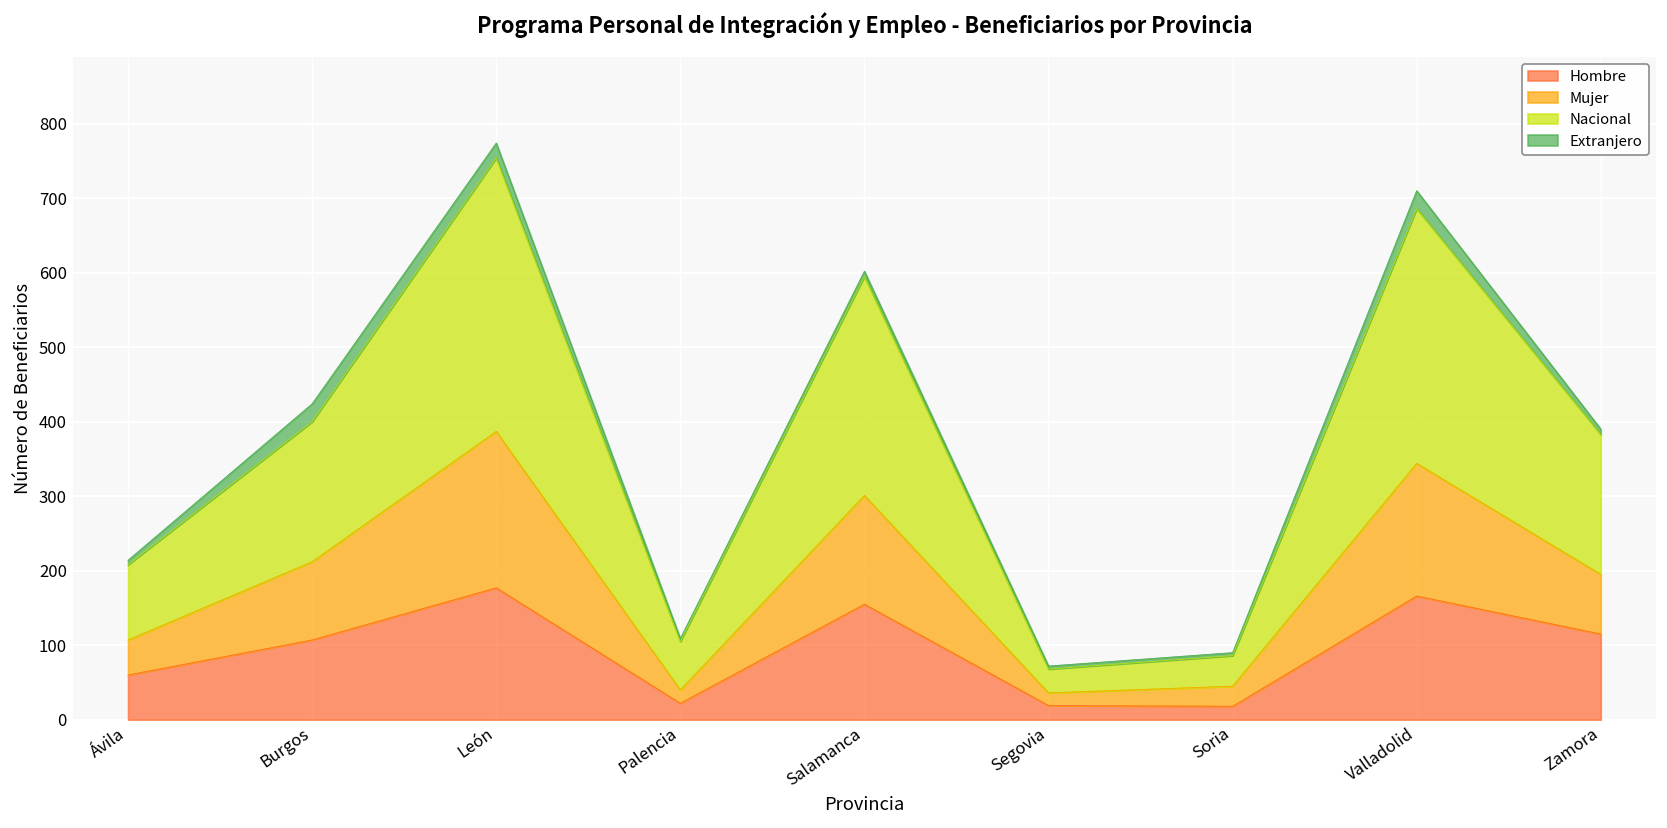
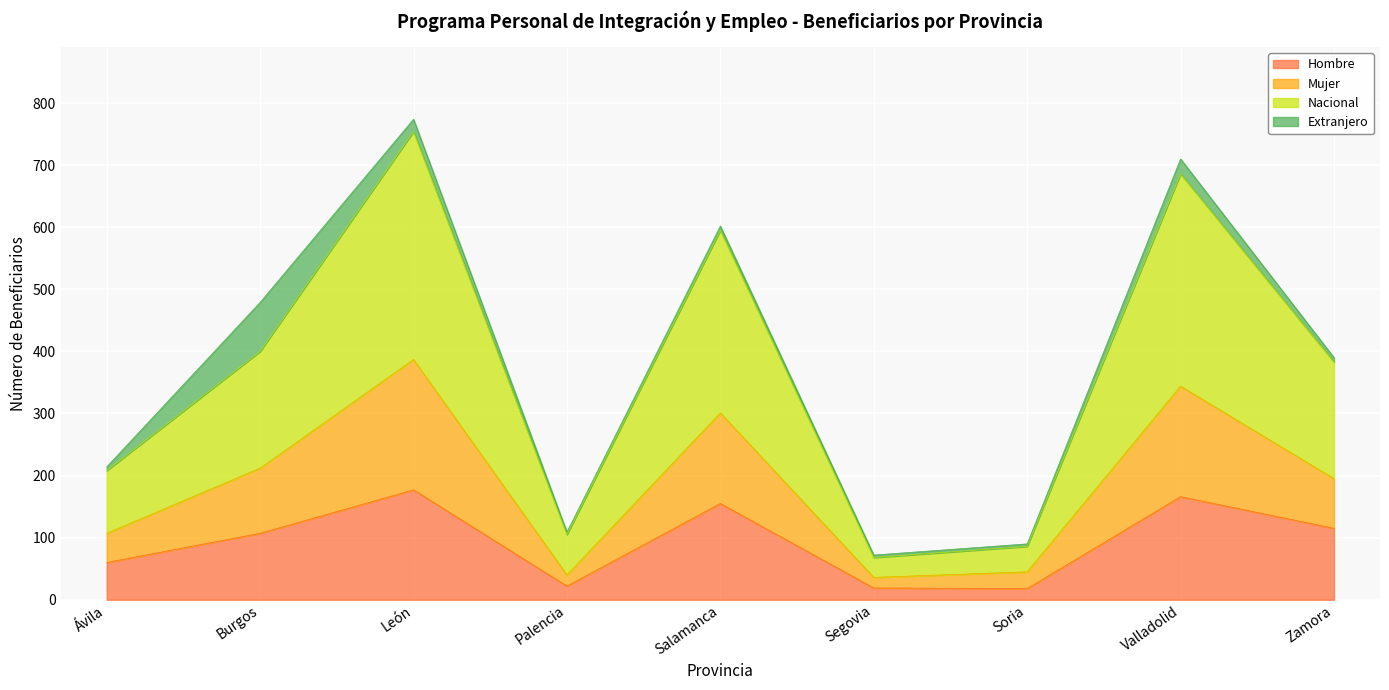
Extranjero, Burgos: 20 -> 80
